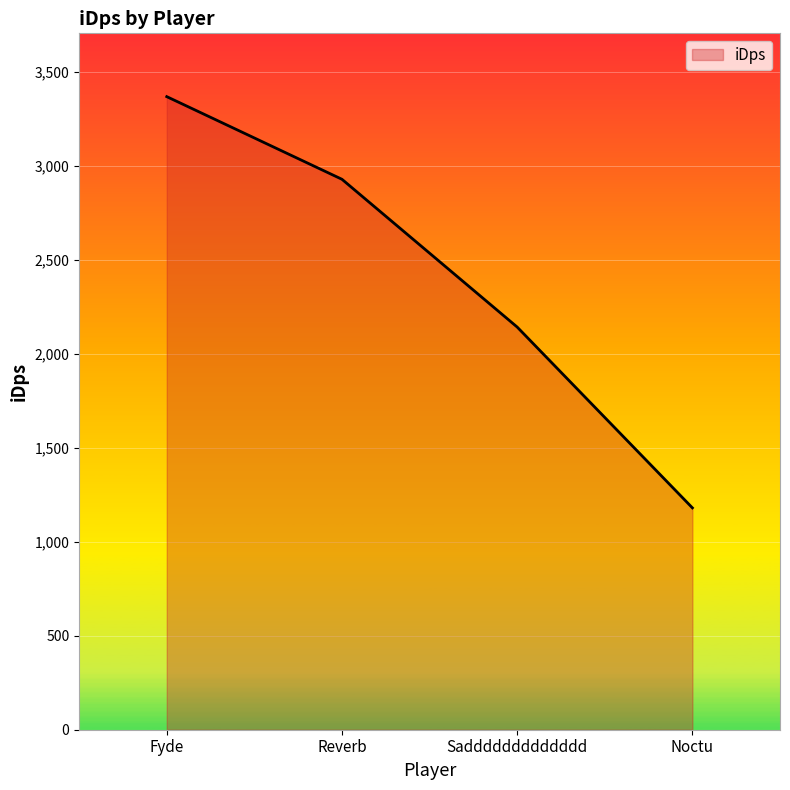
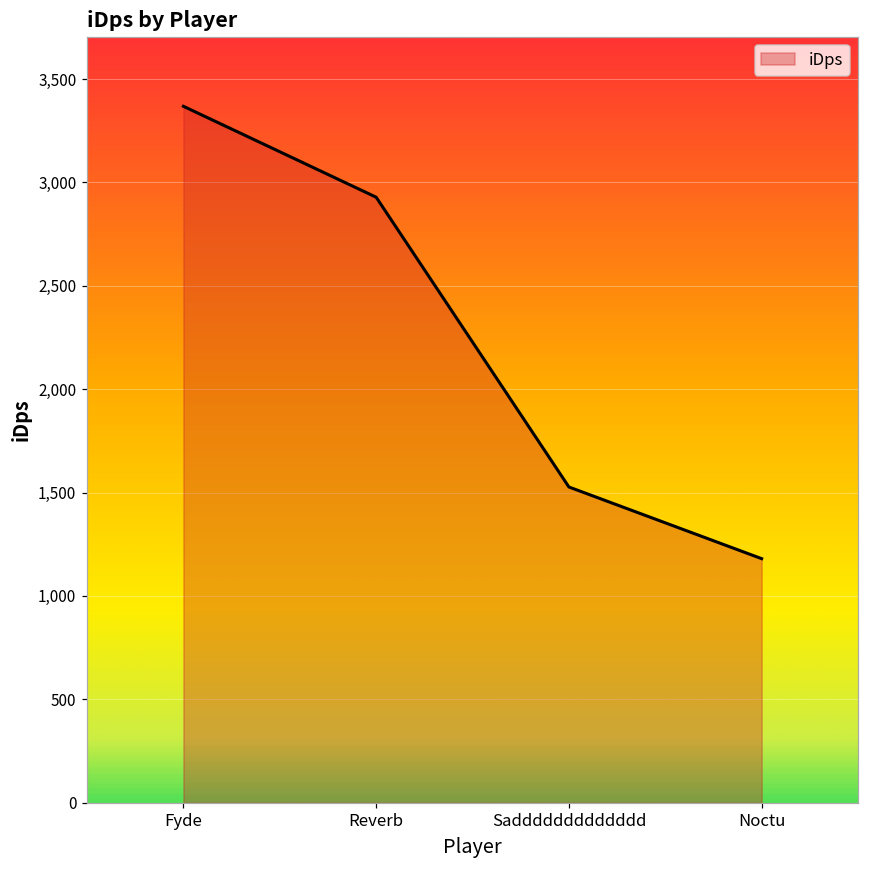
Saddddddddddddd: 2,140 -> 1,530
